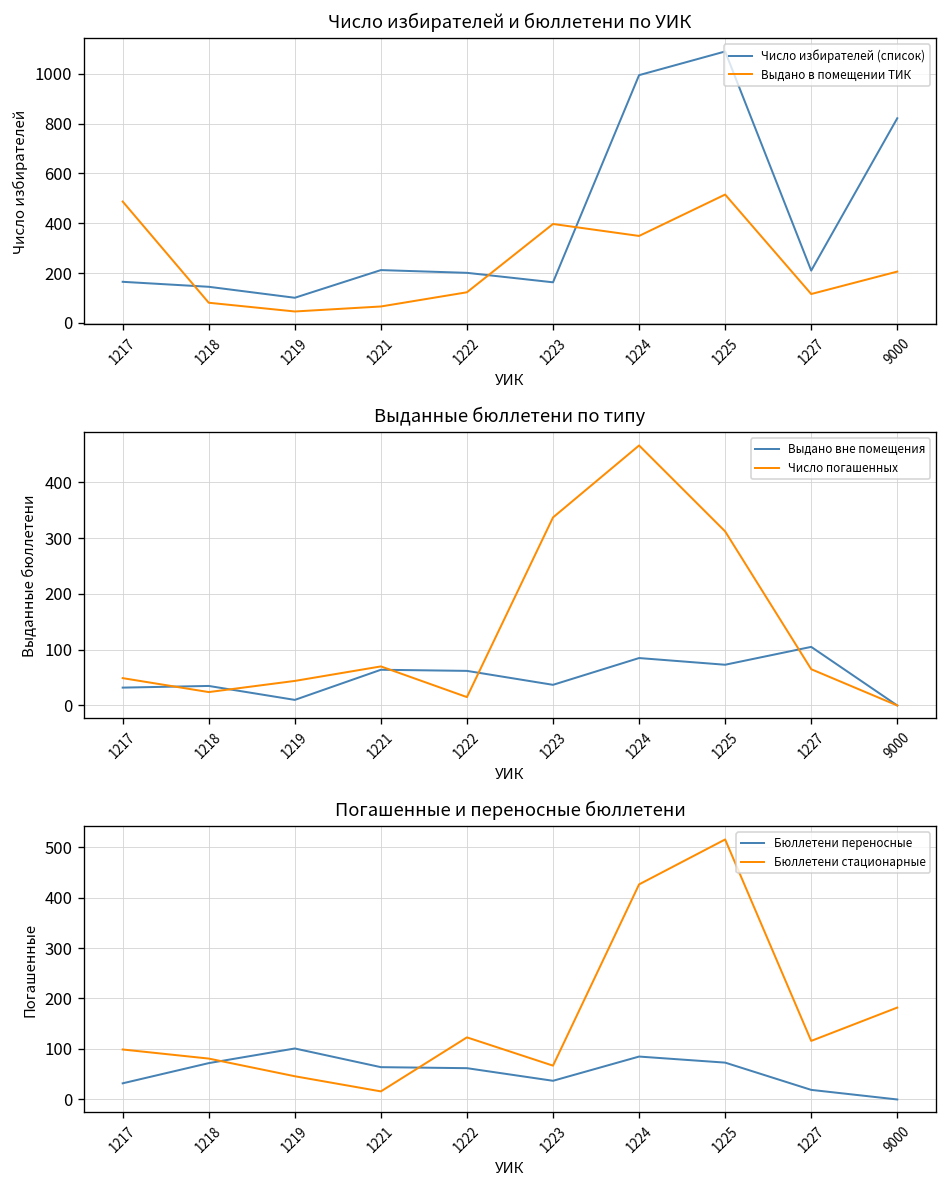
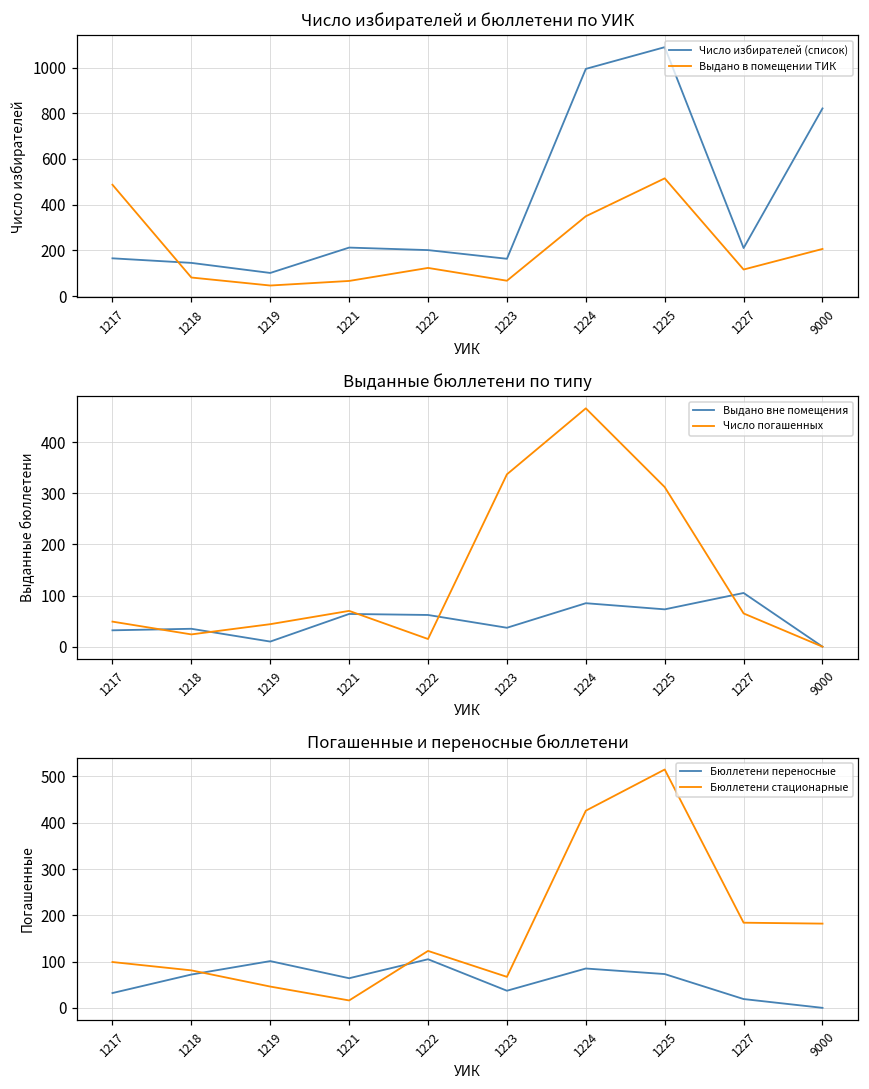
Число избирателей и бюллетени по УИК, Выдано в помещении ТИК, 1223: 400 -> 70
Погашенные и переносные бюллетени, Бюллетени переносные, 1222: 60 -> 110
Погашенные и переносные бюллетени, Бюллетени стационарные, 1227: 120 -> 180
